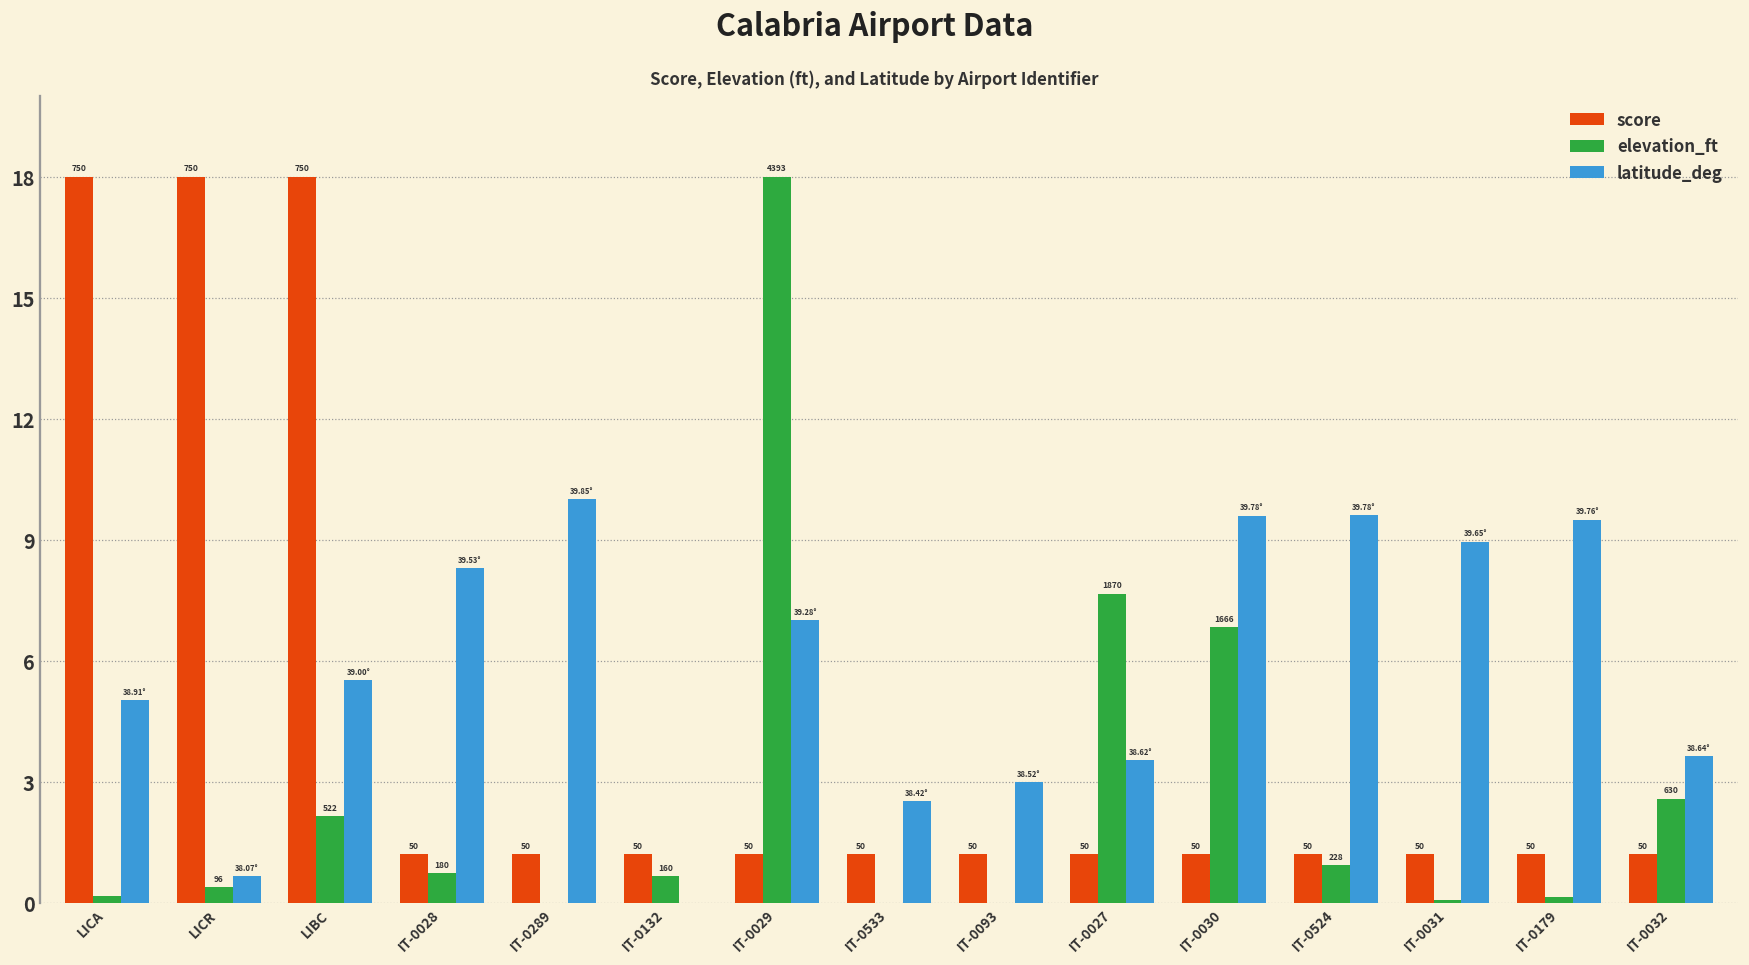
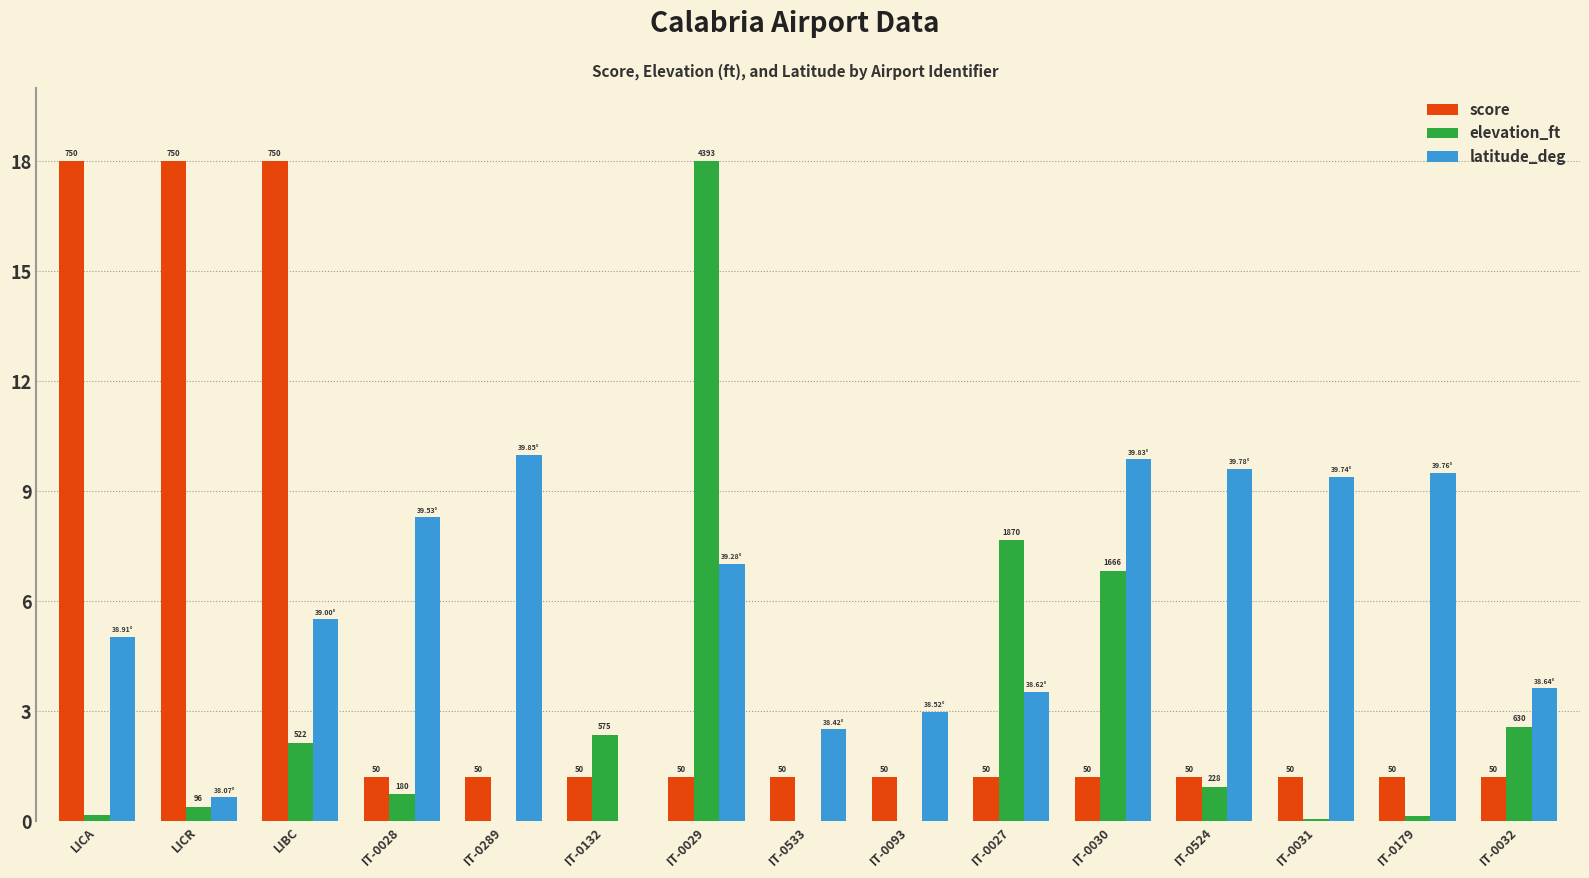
elevation_ft, IT-0132: 160 -> 575
latitude_deg, IT-0030: 39.78° -> 39.83°
latitude_deg, IT-0031: 39.65° -> 39.74°
